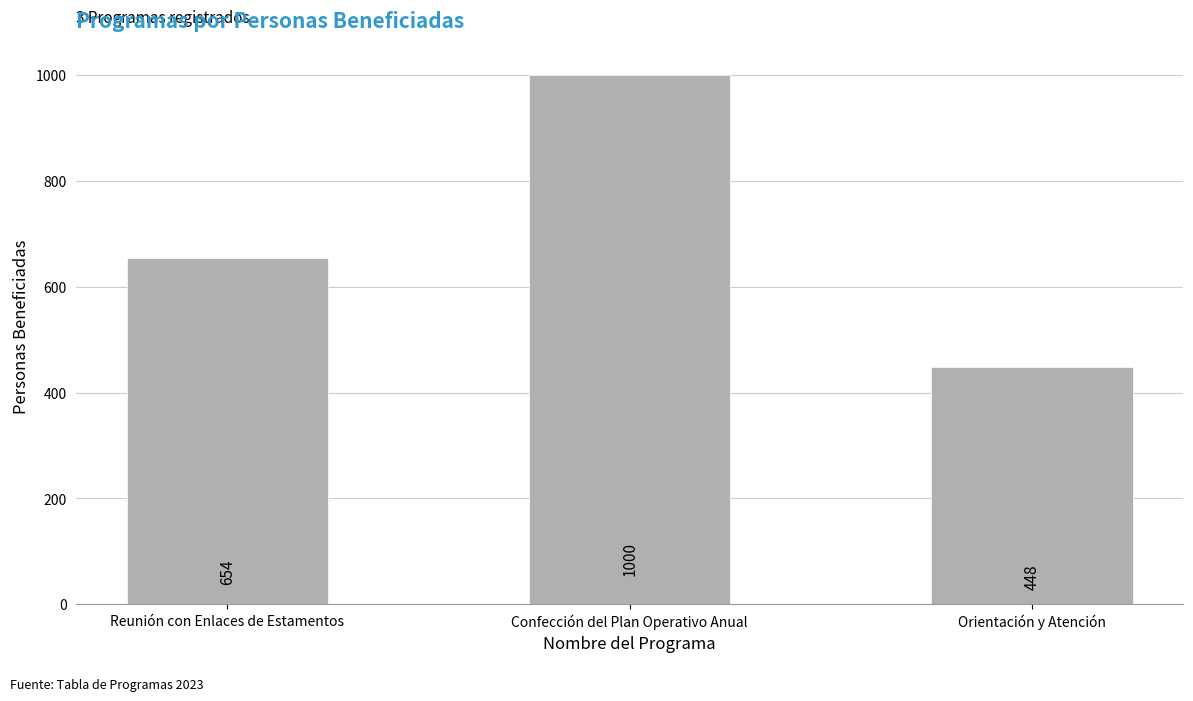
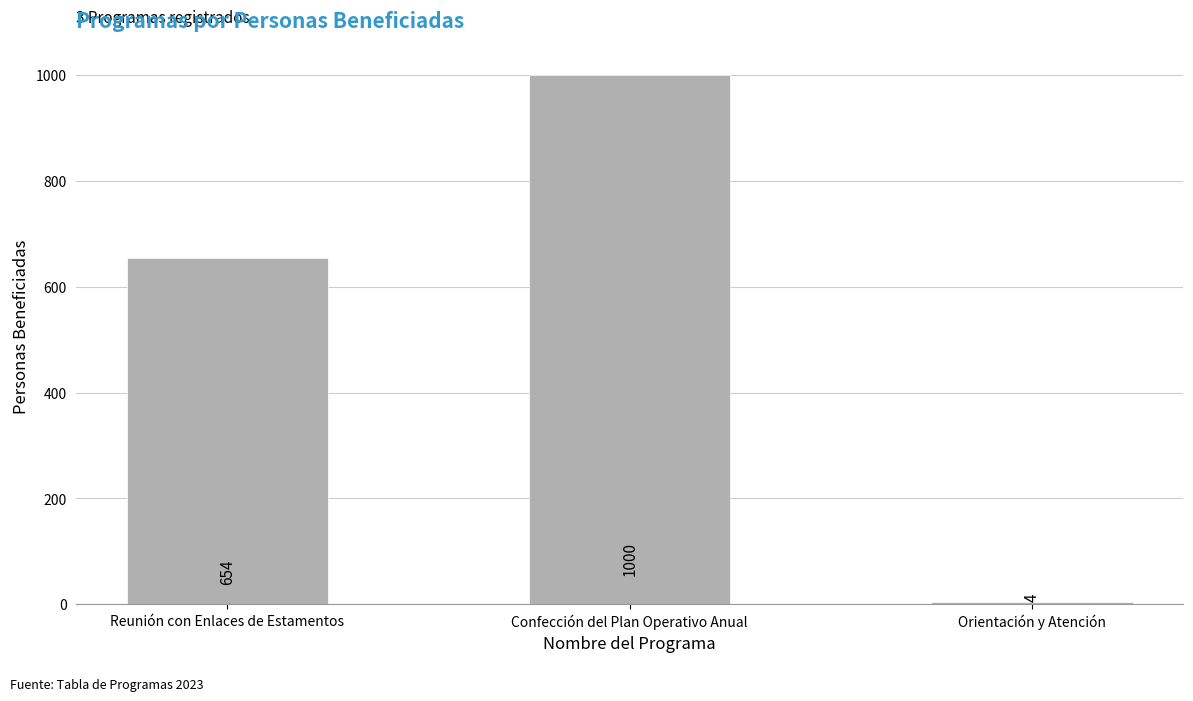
Orientación y Atención: 448 -> 4
